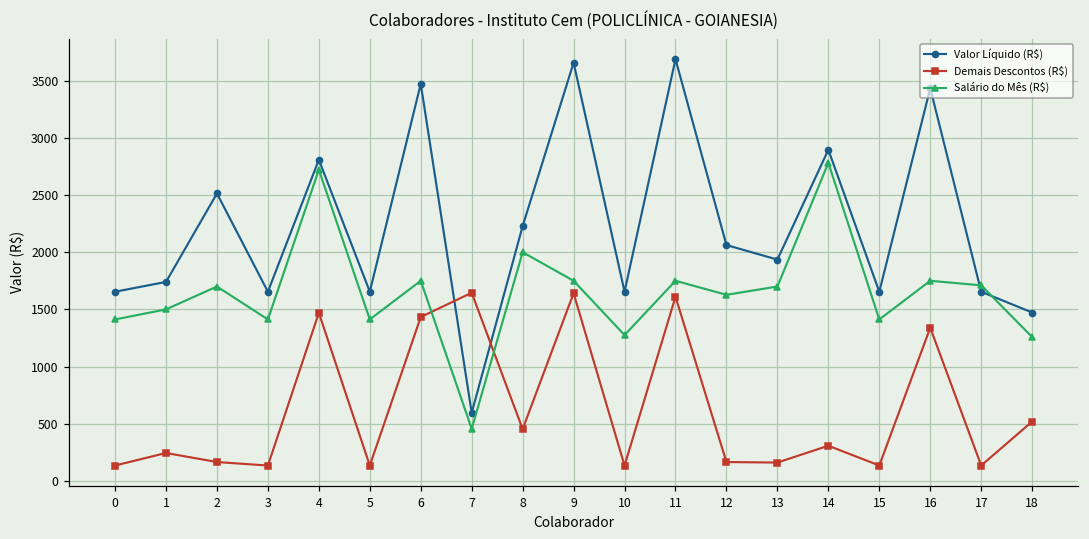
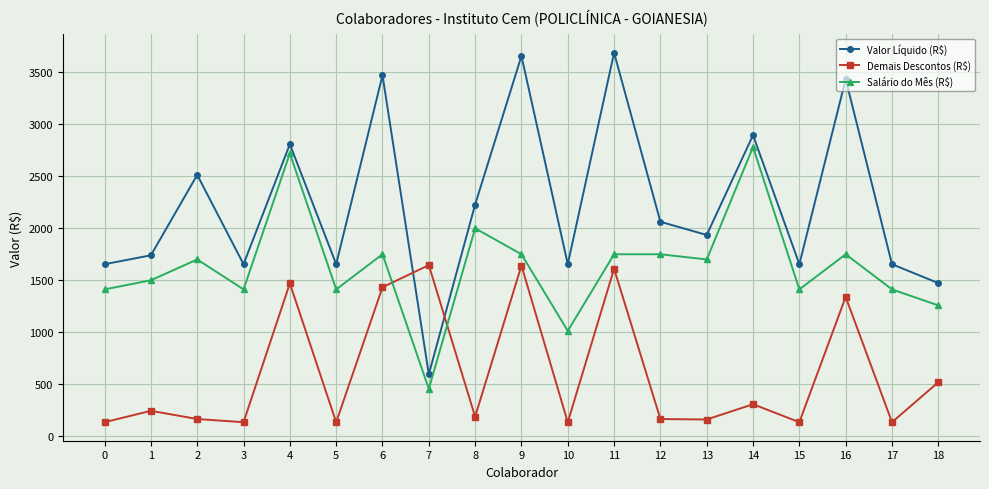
Demais Descontos (R$), 8: 450 -> 190
Salário do Mês (R$), 10: 1280 -> 1010
Salário do Mês (R$), 12: 1630 -> 1750
Salário do Mês (R$), 17: 1710 -> 1410
